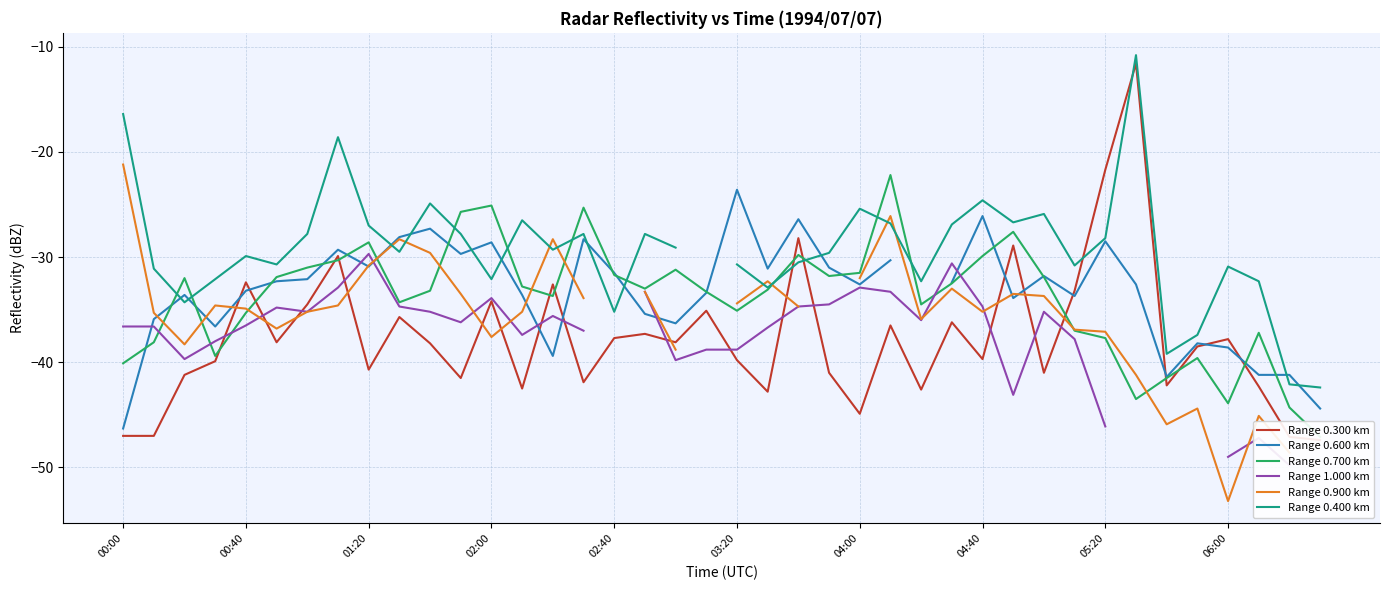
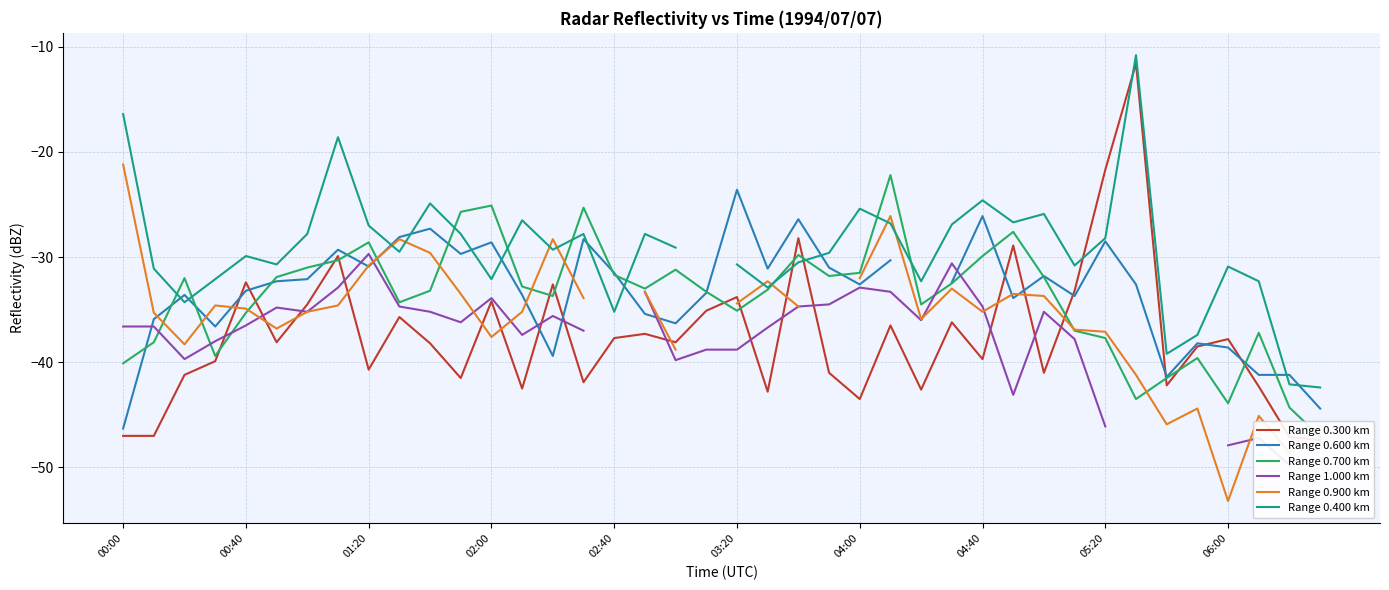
Range 0.300 km, 03:20: -39.8 -> -33.8
Range 0.300 km, 04:00: -44.9 -> -43.5
Range 1.000 km, 06:00: -49.0 -> -47.9
